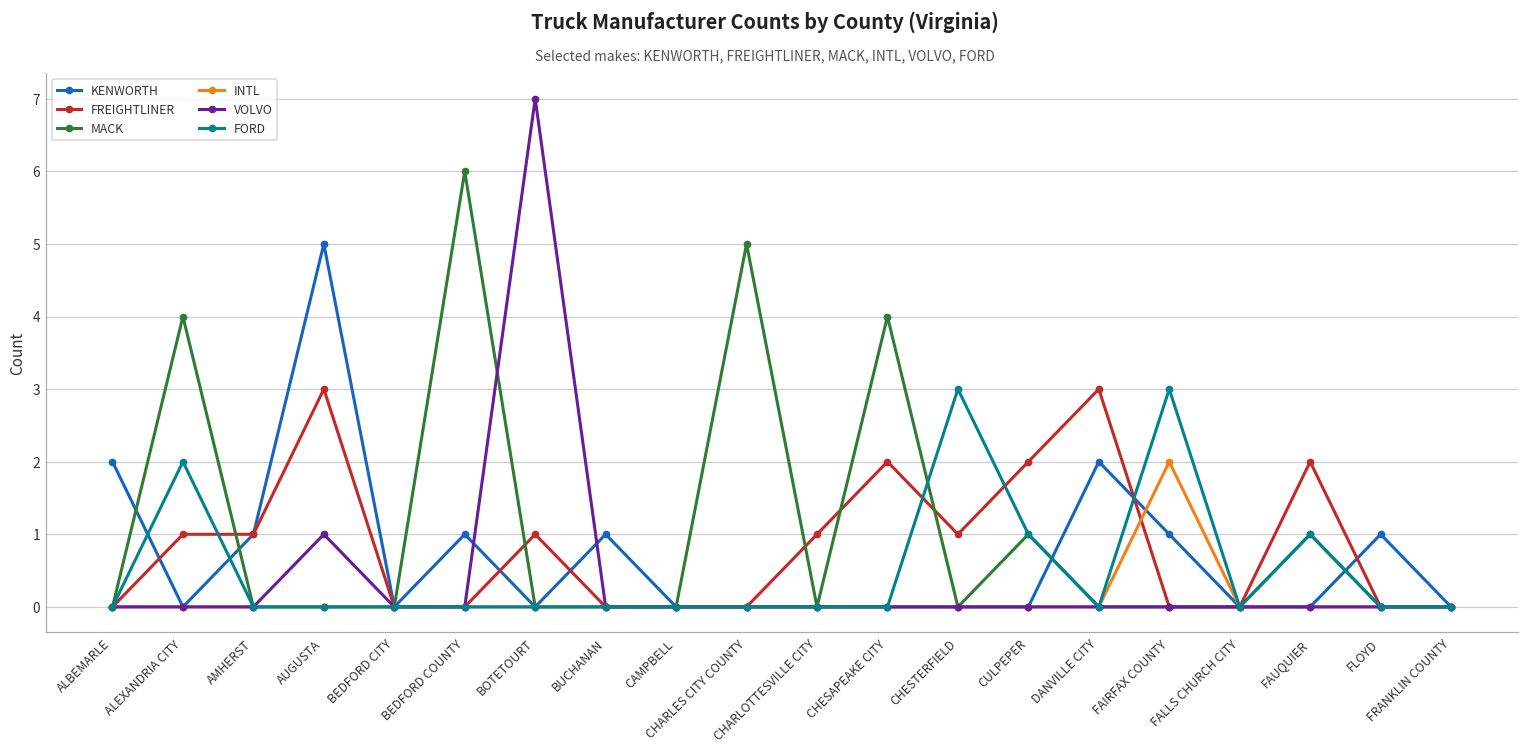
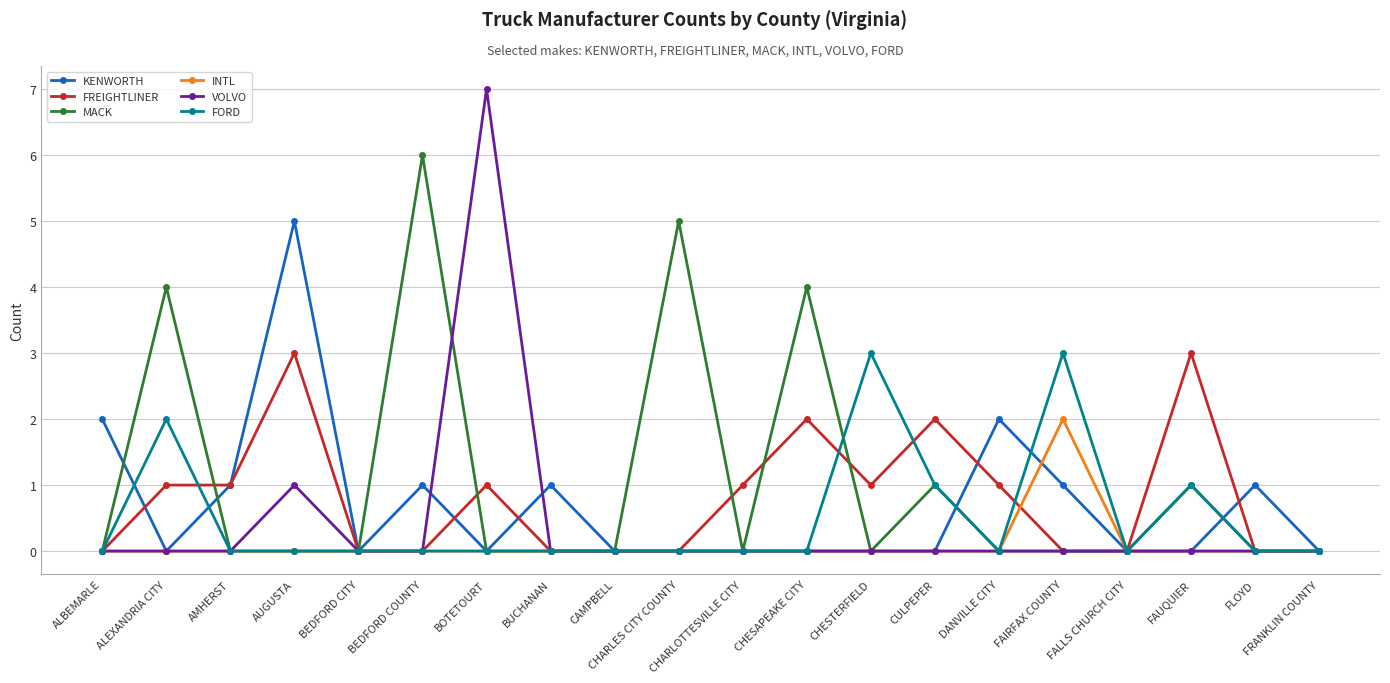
FREIGHTLINER, DANVILLE CITY: 3 -> 1
FREIGHTLINER, FAUQUIER: 2 -> 3
